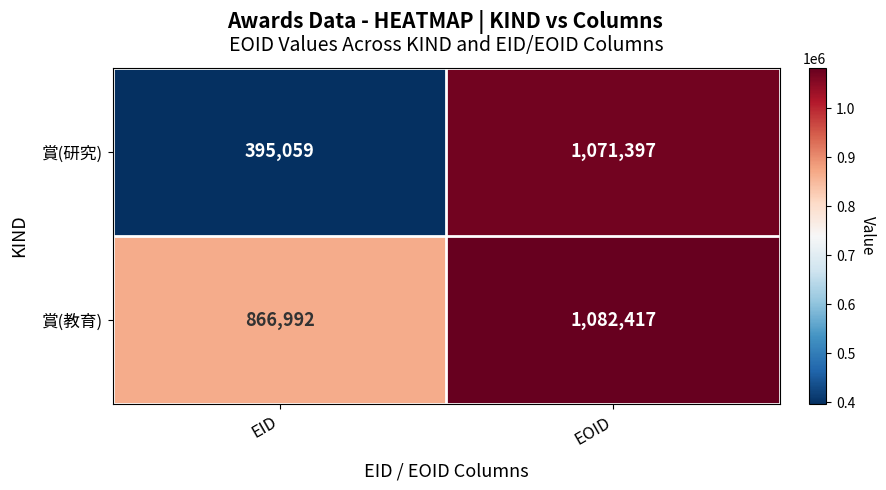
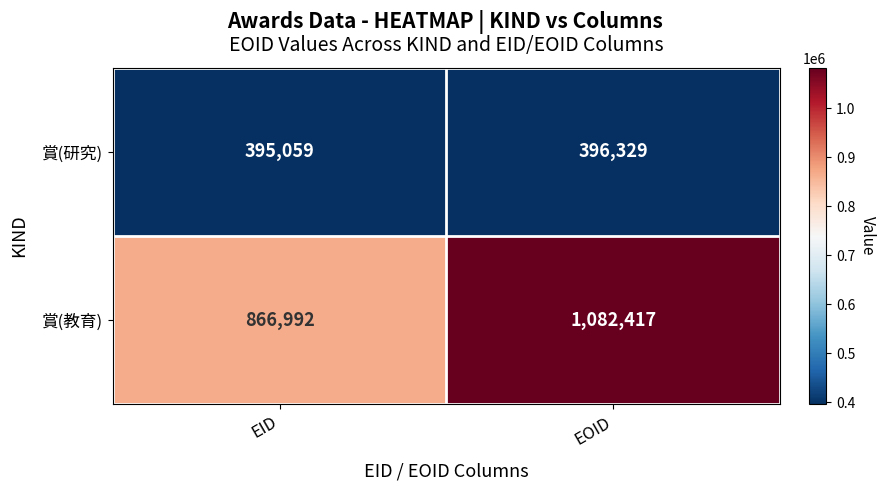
賞(研究), EOID: 1,071,397 -> 396,329
